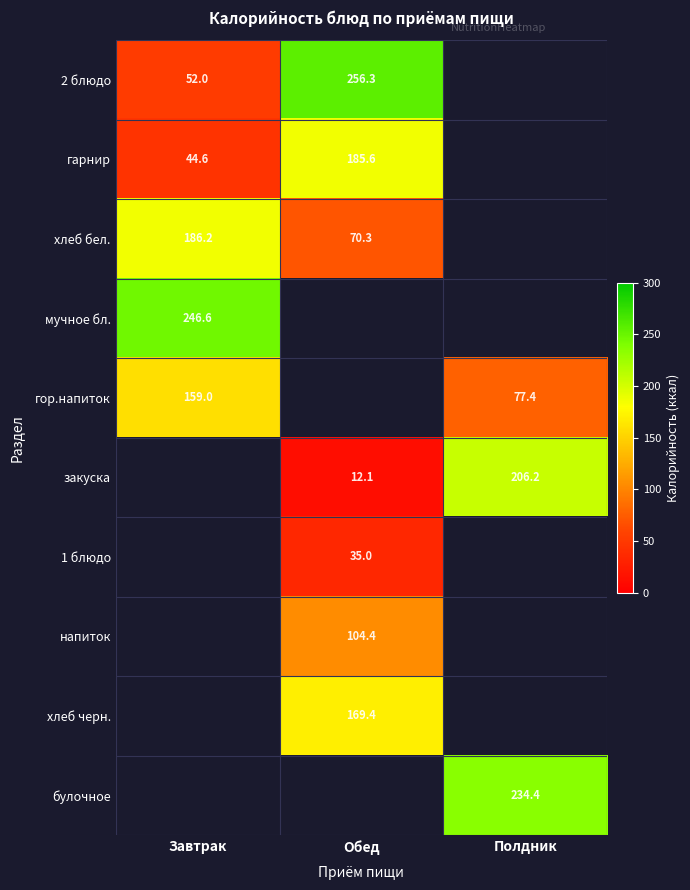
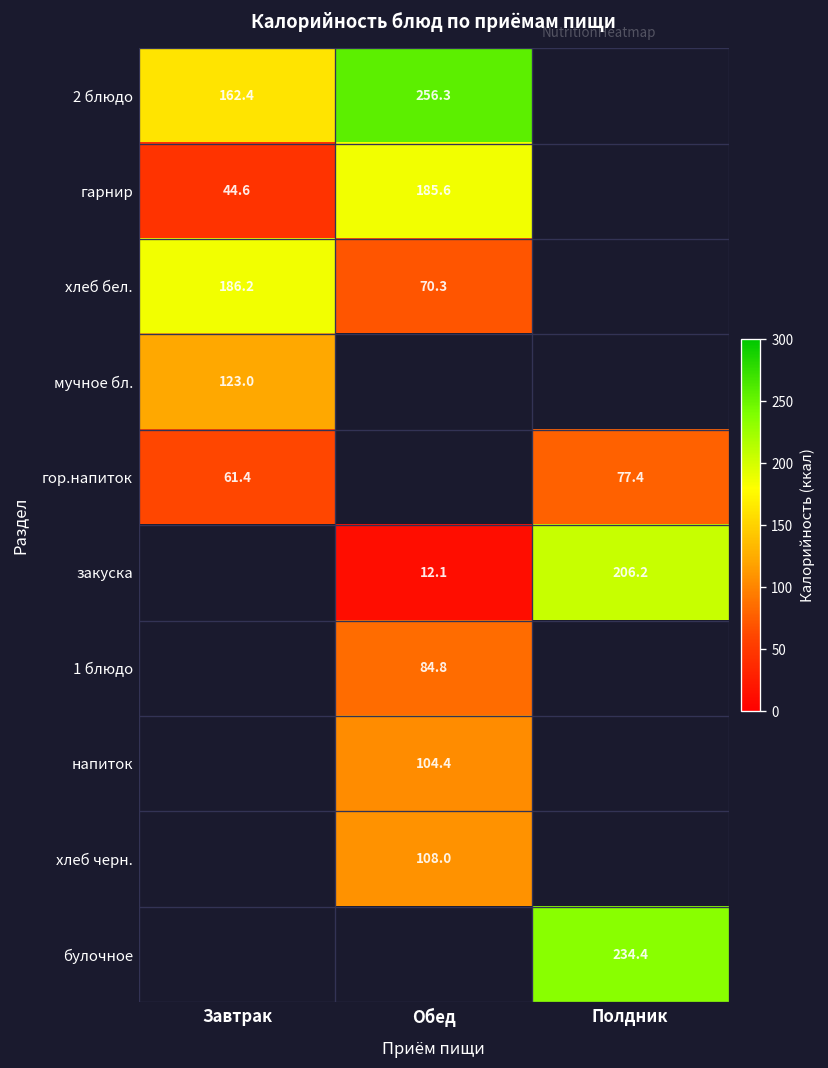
2 блюдо, Завтрак: 52.0 -> 162.4
мучное бл., Завтрак: 246.6 -> 123.0
гор.напиток, Завтрак: 159.0 -> 61.4
1 блюдо, Обед: 35.0 -> 84.8
хлеб черн., Обед: 169.4 -> 108.0
